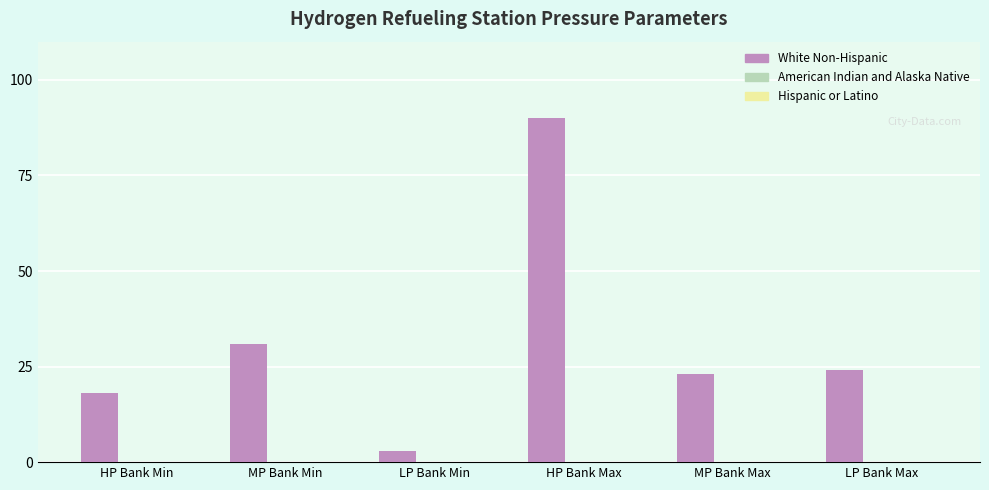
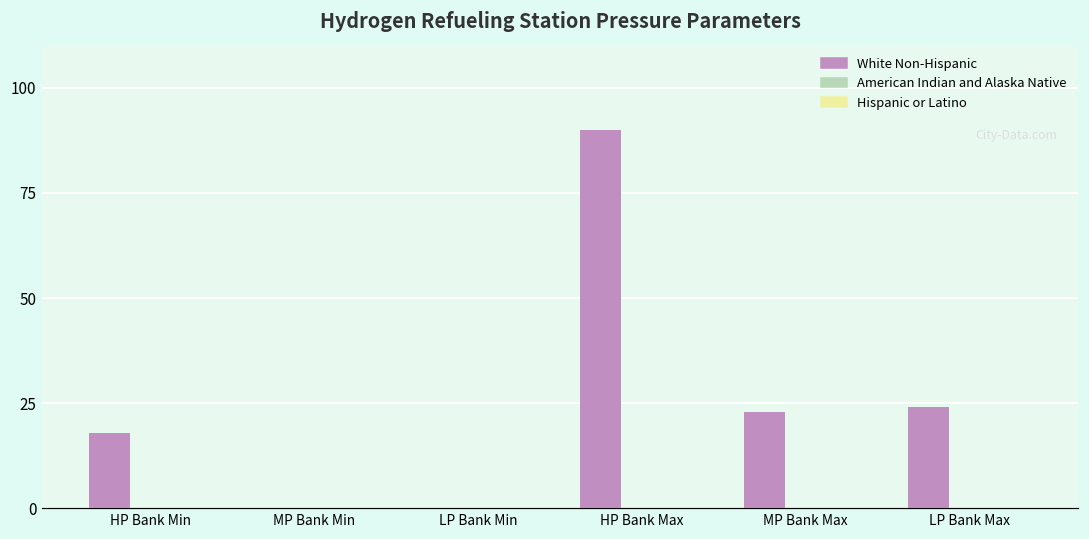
White Non-Hispanic, MP Bank Min: 31 -> 0
White Non-Hispanic, LP Bank Min: 3 -> 0
